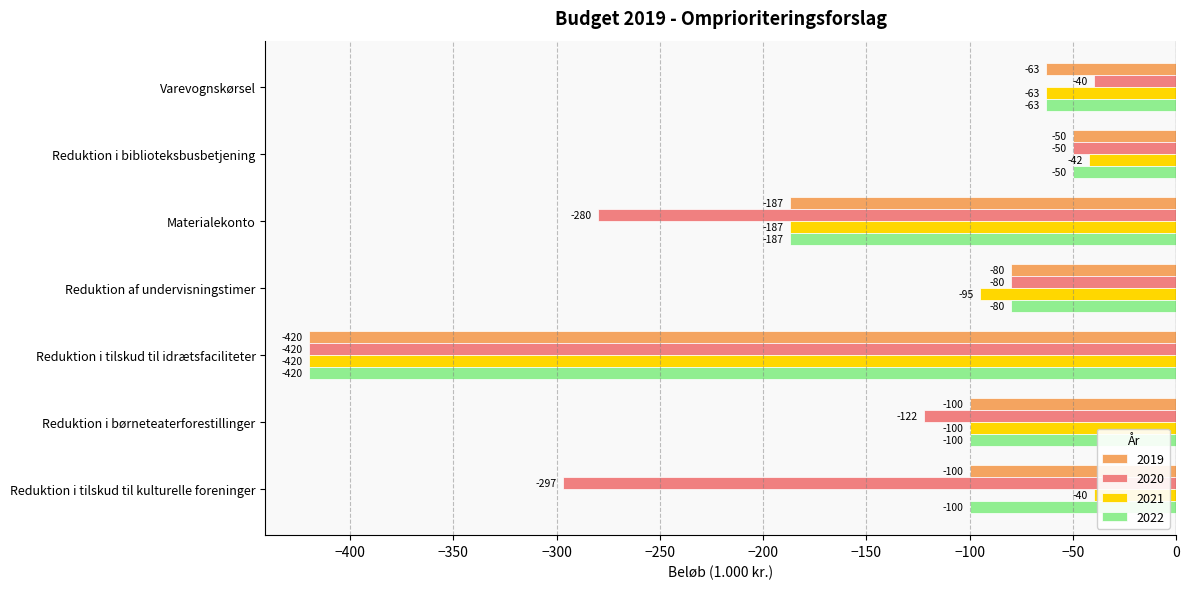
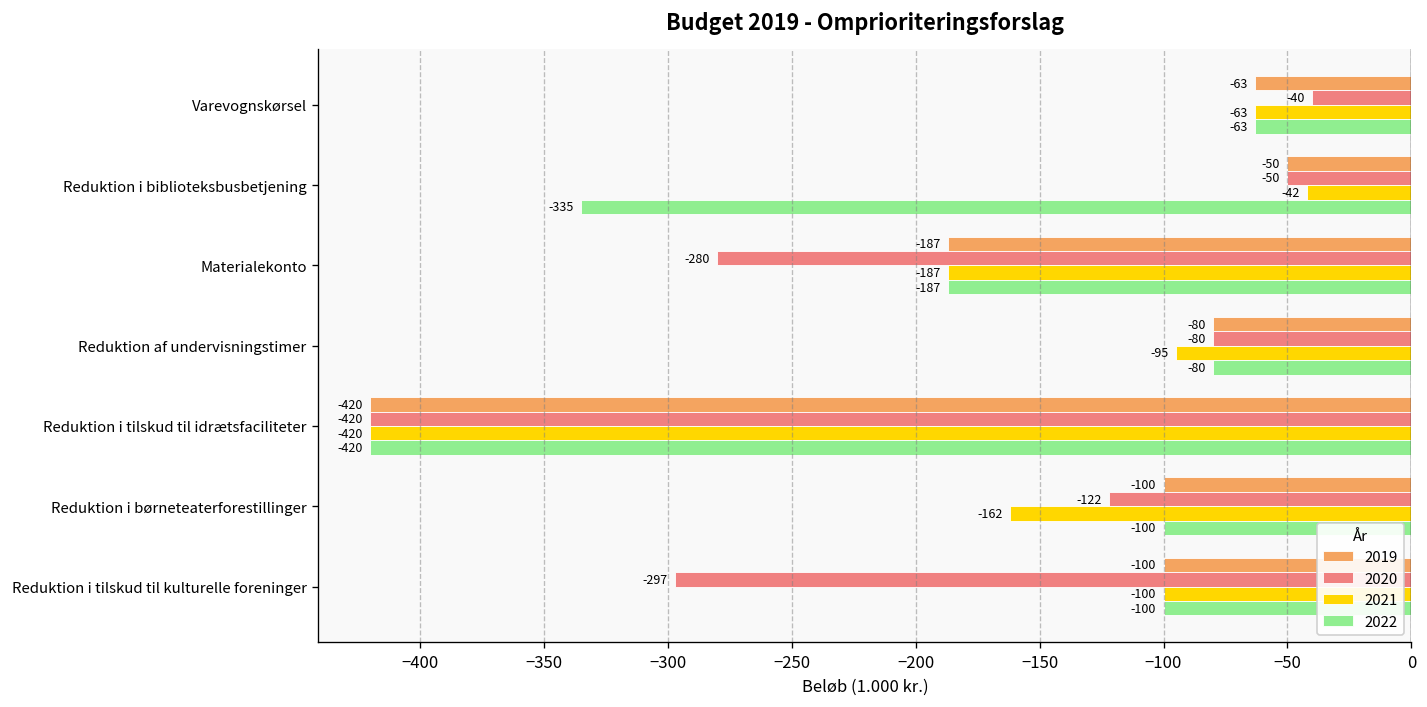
2022, Reduktion i biblioteksbusbetjening: -50 -> -335
2021, Reduktion i børneteaterforestillinger: -100 -> -162
2021, Reduktion i tilskud til kulturelle foreninger: -40 -> -100
